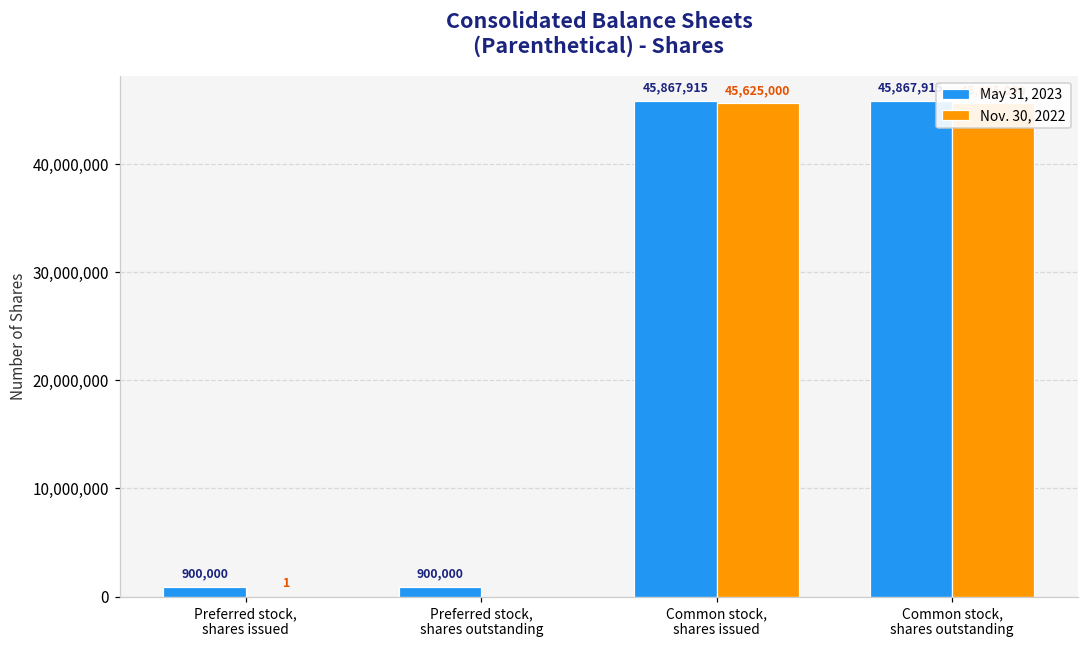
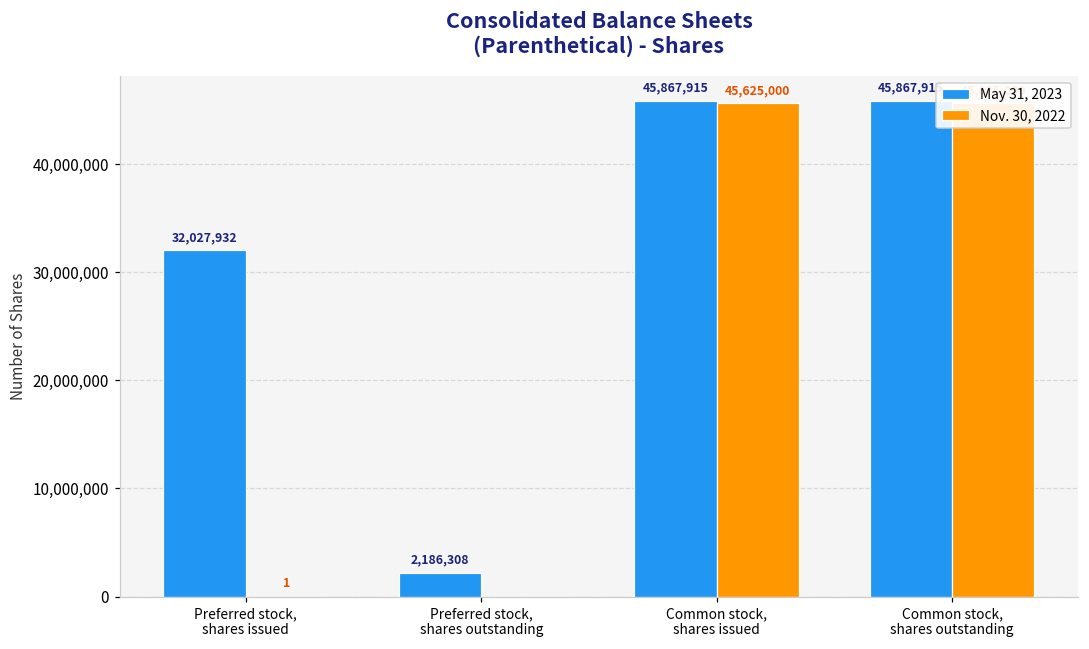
May 31, 2023, Preferred stock, shares issued: 900,000 -> 32,027,932
May 31, 2023, Preferred stock, shares outstanding: 900,000 -> 2,186,308
